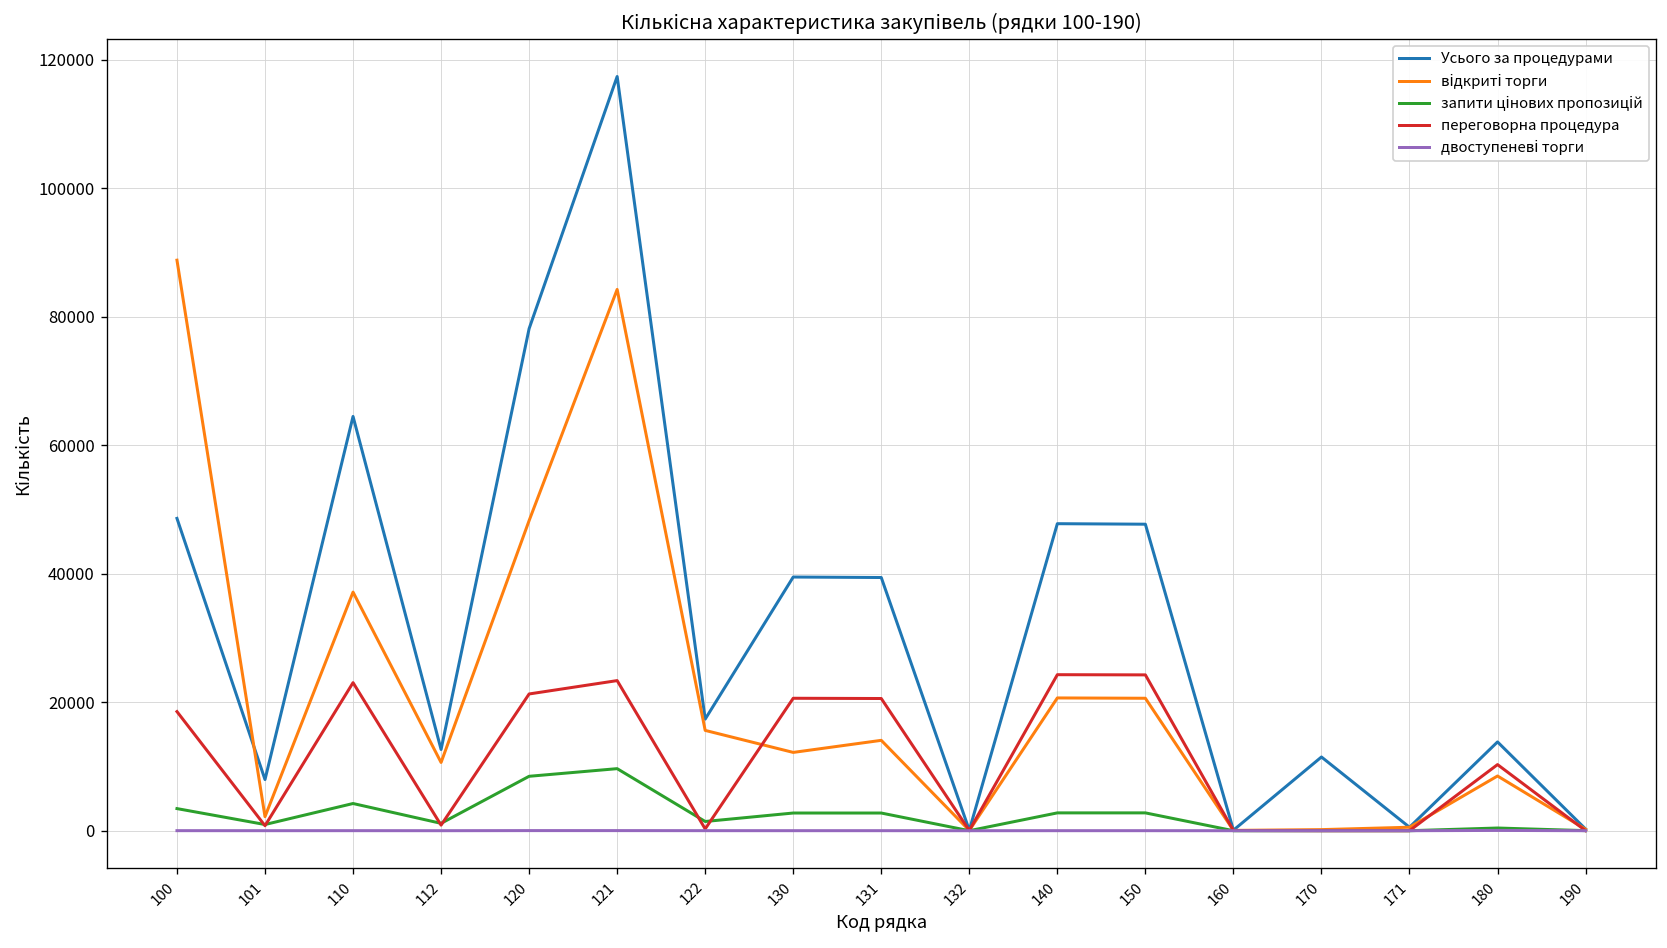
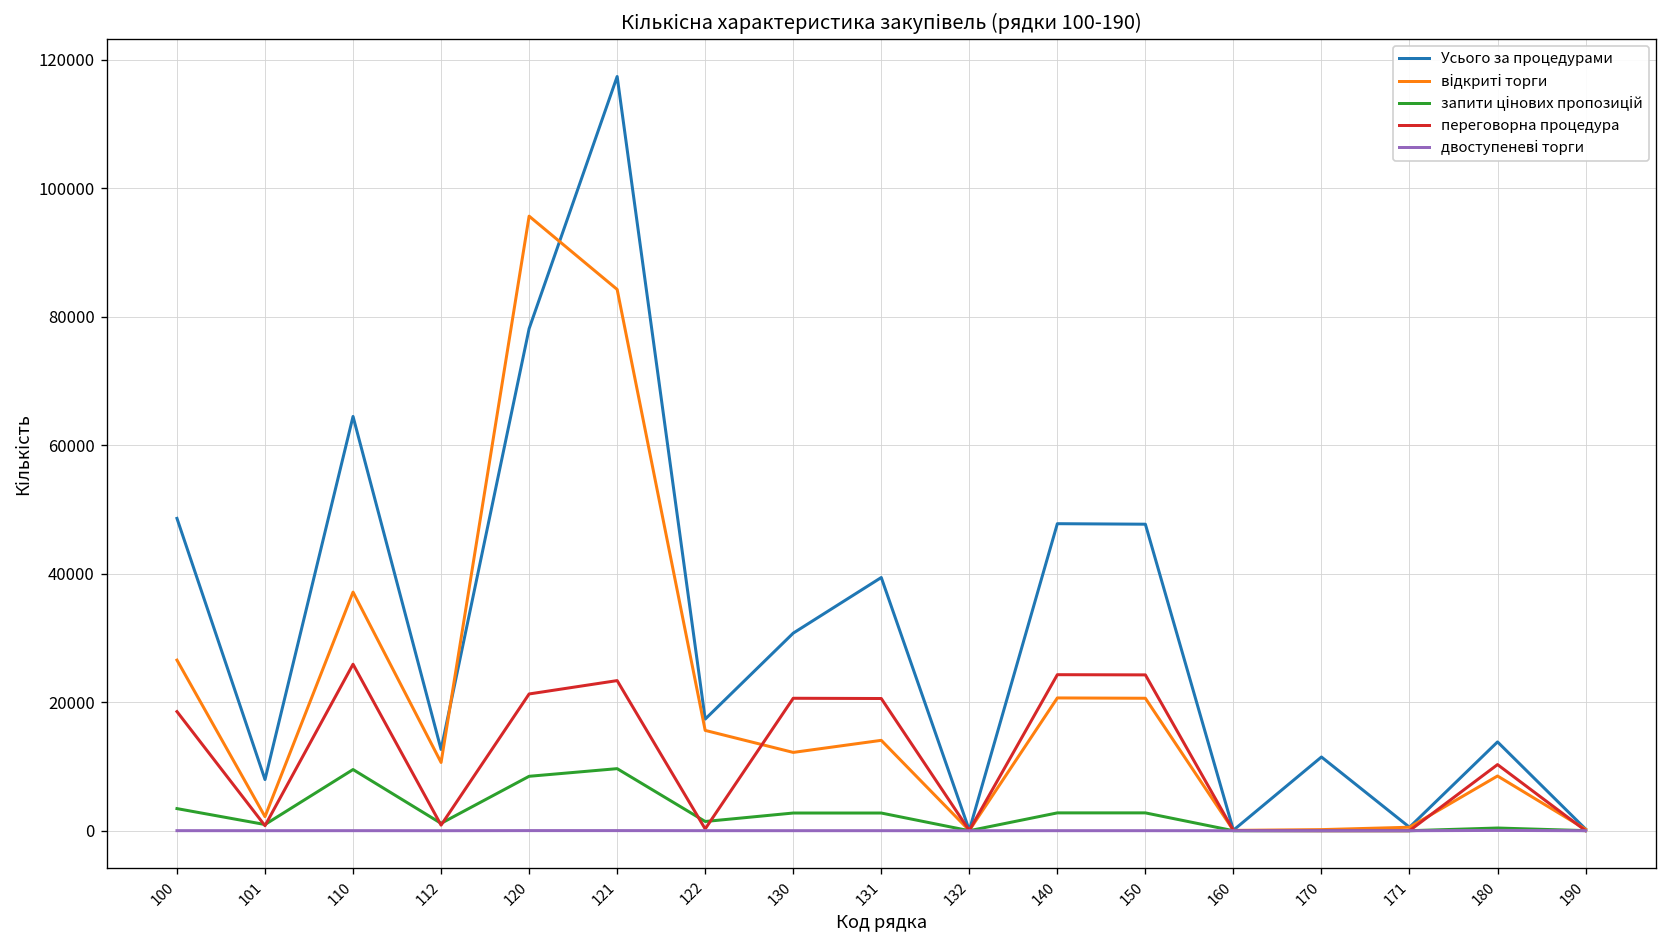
відкриті торги, 100: 89000 -> 27000
запити цінових пропозицій, 110: 4000 -> 10000
переговорна процедура, 110: 23000 -> 26000
відкриті торги, 120: 48000 -> 96000
Усього за процедурами, 130: 39000 -> 31000
